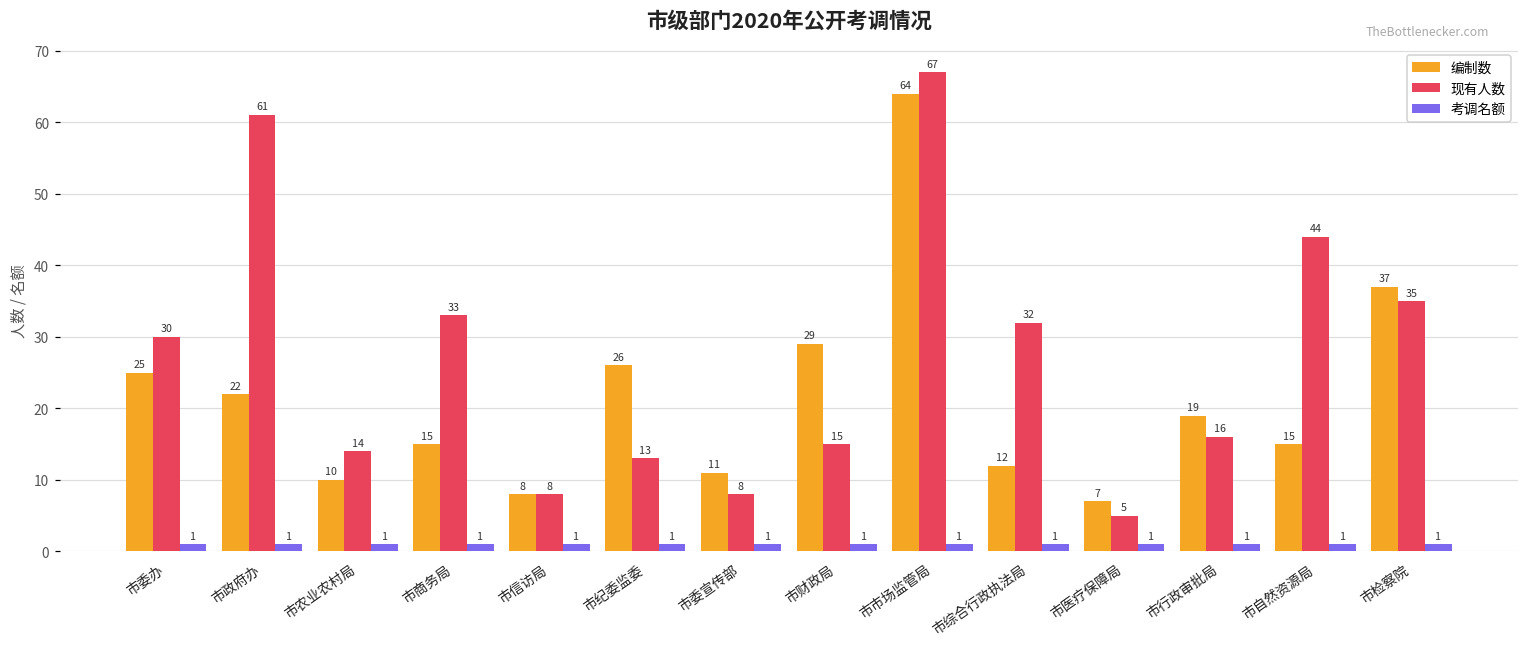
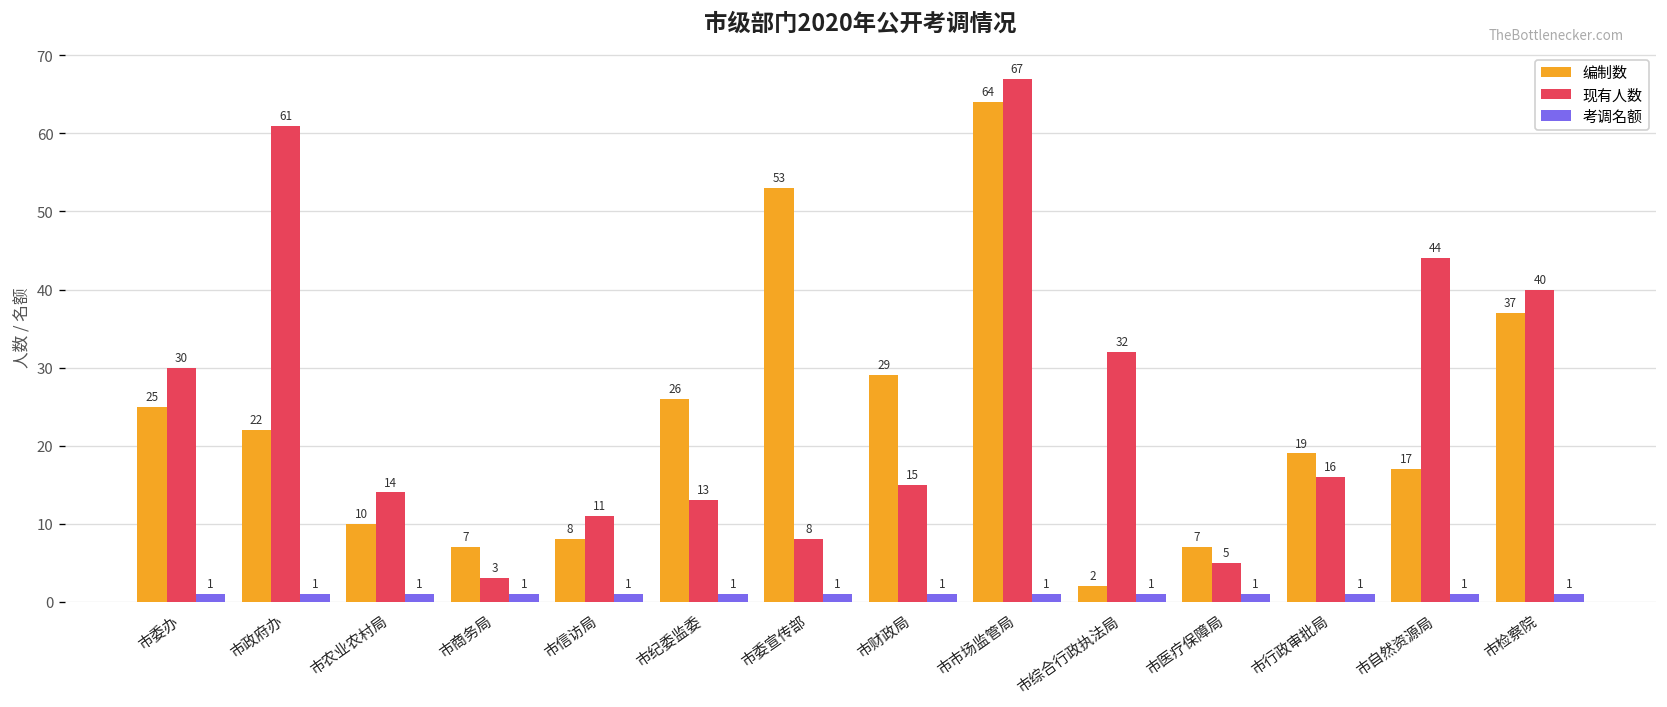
编制数, 市商务局: 15 -> 7
现有人数, 市商务局: 33 -> 3
现有人数, 市信访局: 8 -> 11
编制数, 市委宣传部: 11 -> 53
编制数, 市综合行政执法局: 12 -> 2
编制数, 市自然资源局: 15 -> 17
现有人数, 市检察院: 35 -> 40
